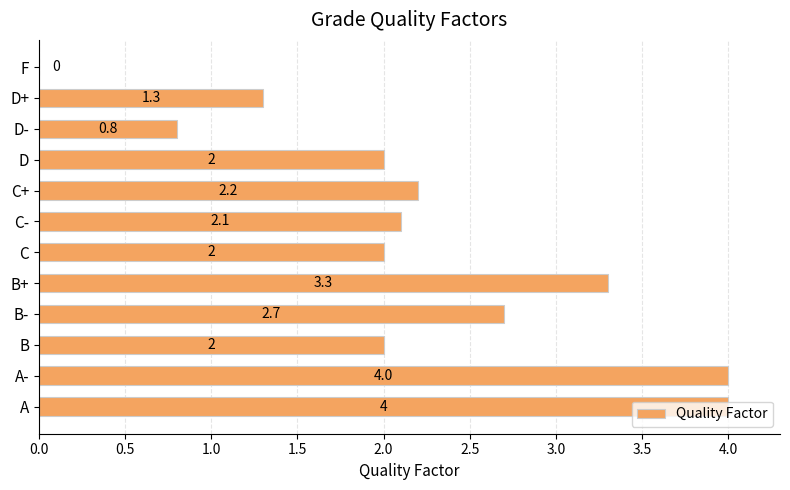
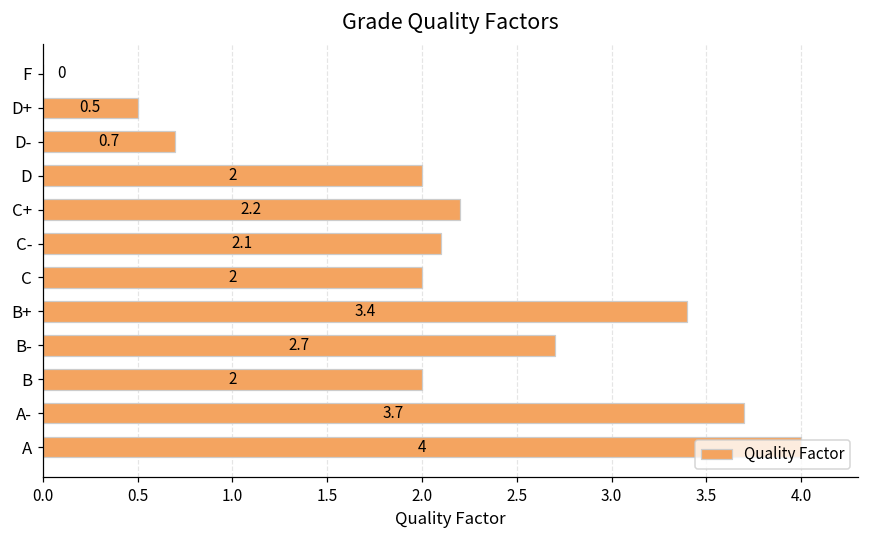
D+: 1.3 -> 0.5
D-: 0.8 -> 0.7
B+: 3.3 -> 3.4
A-: 4.0 -> 3.7
